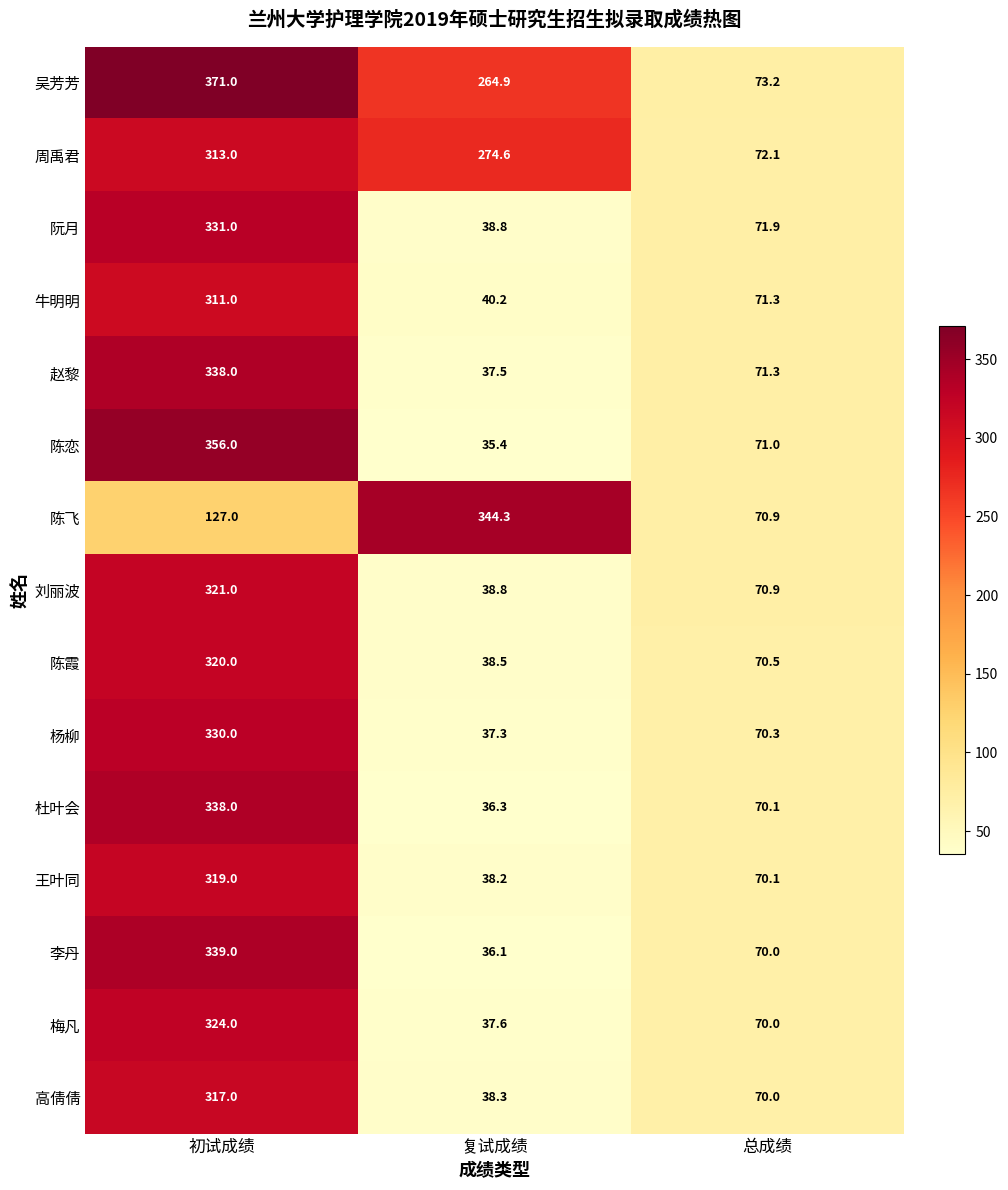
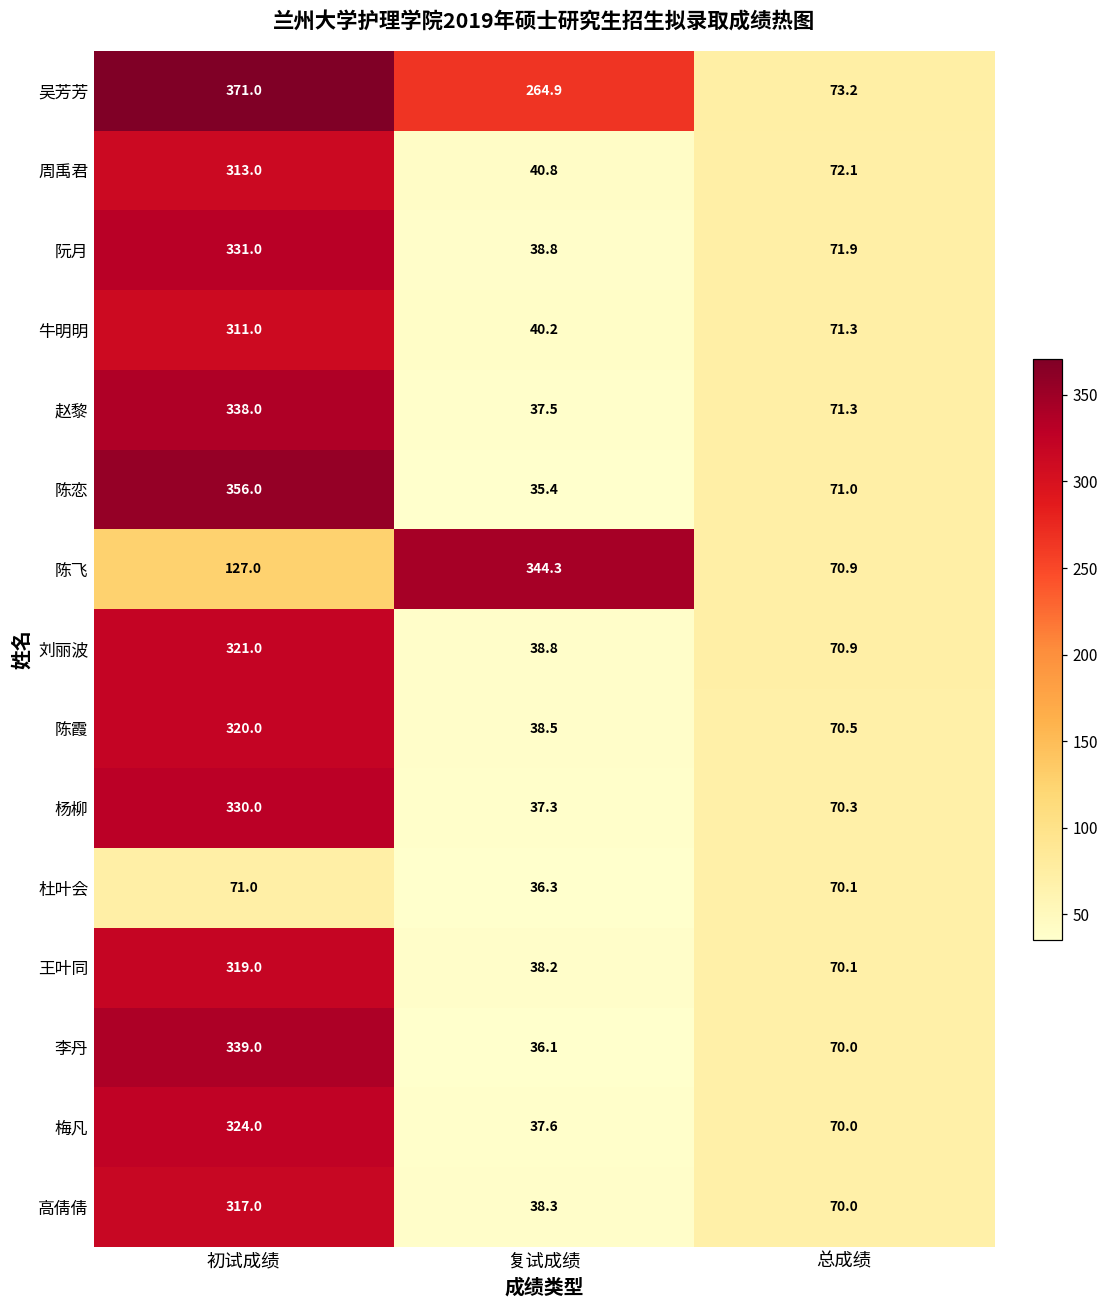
周禹君, 复试成绩: 274.6 -> 40.8
杜叶会, 初试成绩: 338.0 -> 71.0
